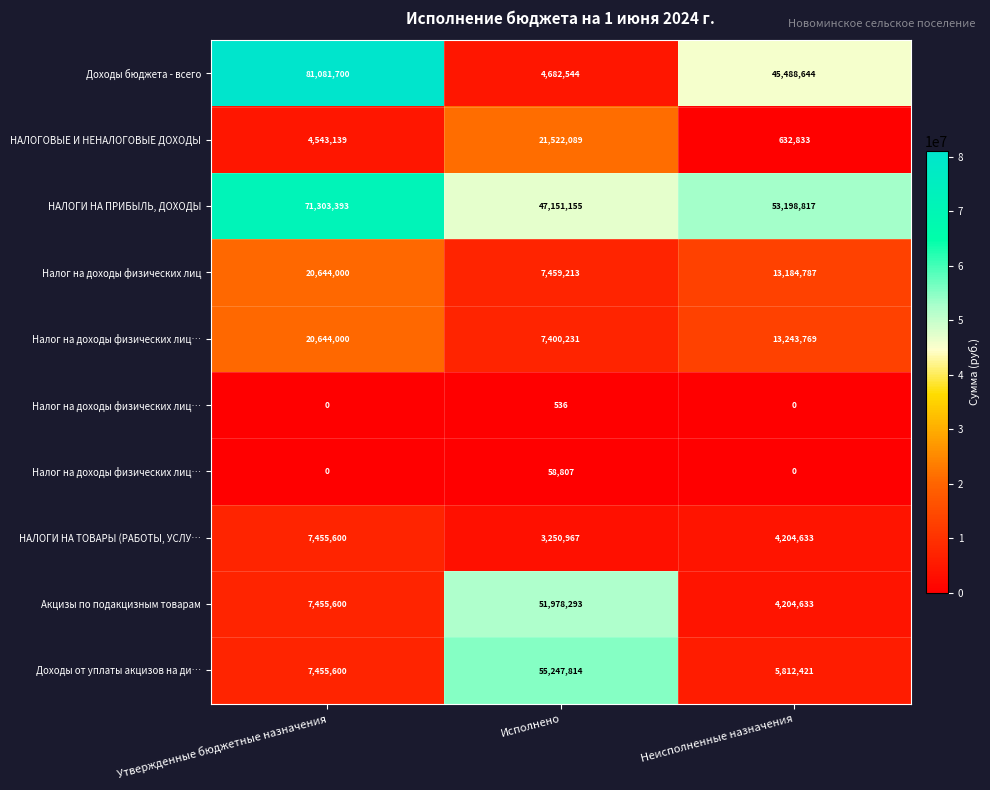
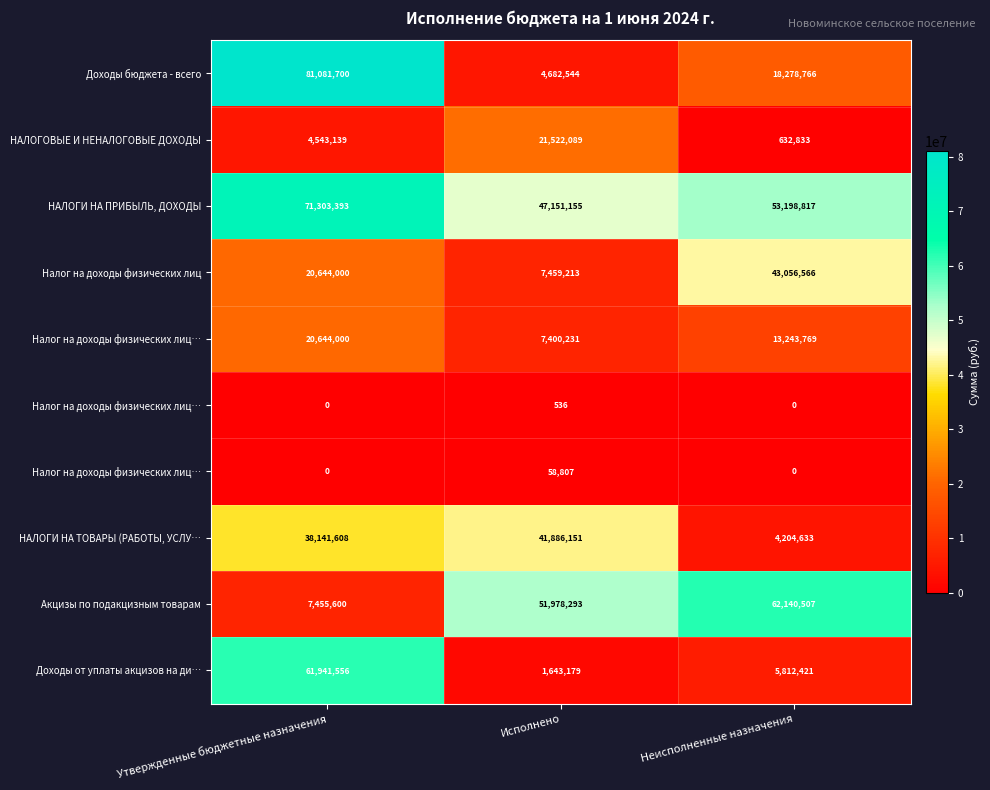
Доходы бюджета - всего, Неисполненные назначения: 45,488,644 -> 18,278,766
Налог на доходы физических лиц, Неисполненные назначения: 13,184,787 -> 43,056,566
НАЛОГИ НА ТОВАРЫ (РАБОТЫ, УСЛУ…, Утвержденные бюджетные назначения: 7,455,600 -> 38,141,608
НАЛОГИ НА ТОВАРЫ (РАБОТЫ, УСЛУ…, Исполнено: 3,250,967 -> 41,886,151
Акцизы по подакцизным товарам, Неисполненные назначения: 4,204,633 -> 62,140,507
Доходы от уплаты акцизов на ди…, Утвержденные бюджетные назначения: 7,455,600 -> 61,941,556
Доходы от уплаты акцизов на ди…, Исполнено: 55,247,814 -> 1,643,179
